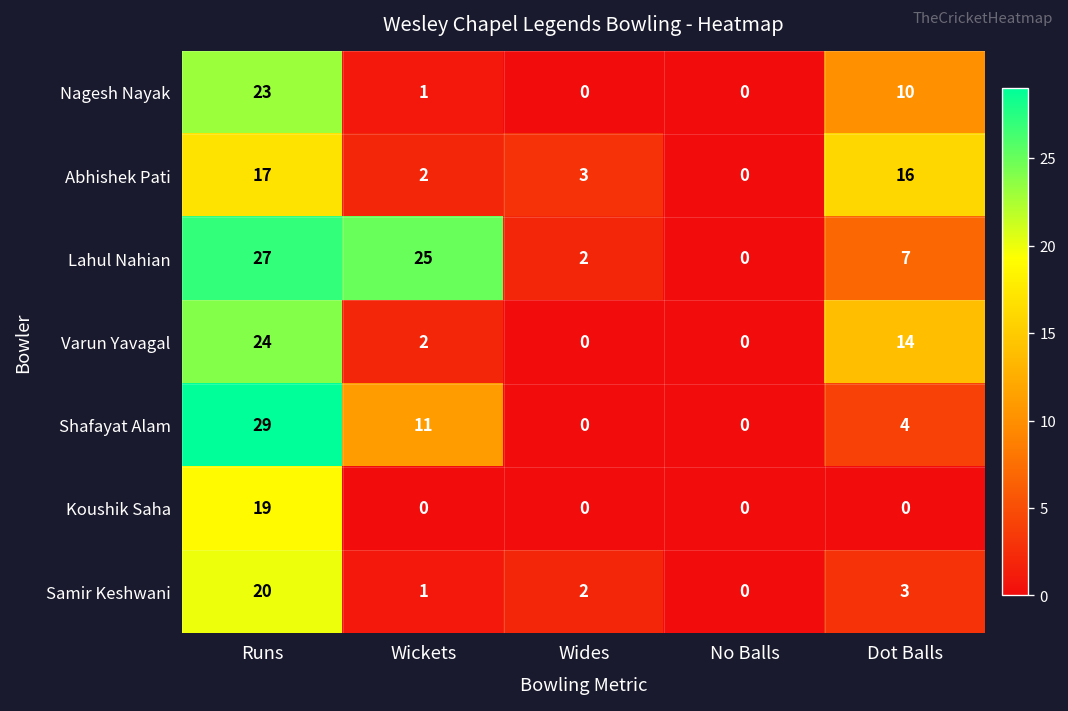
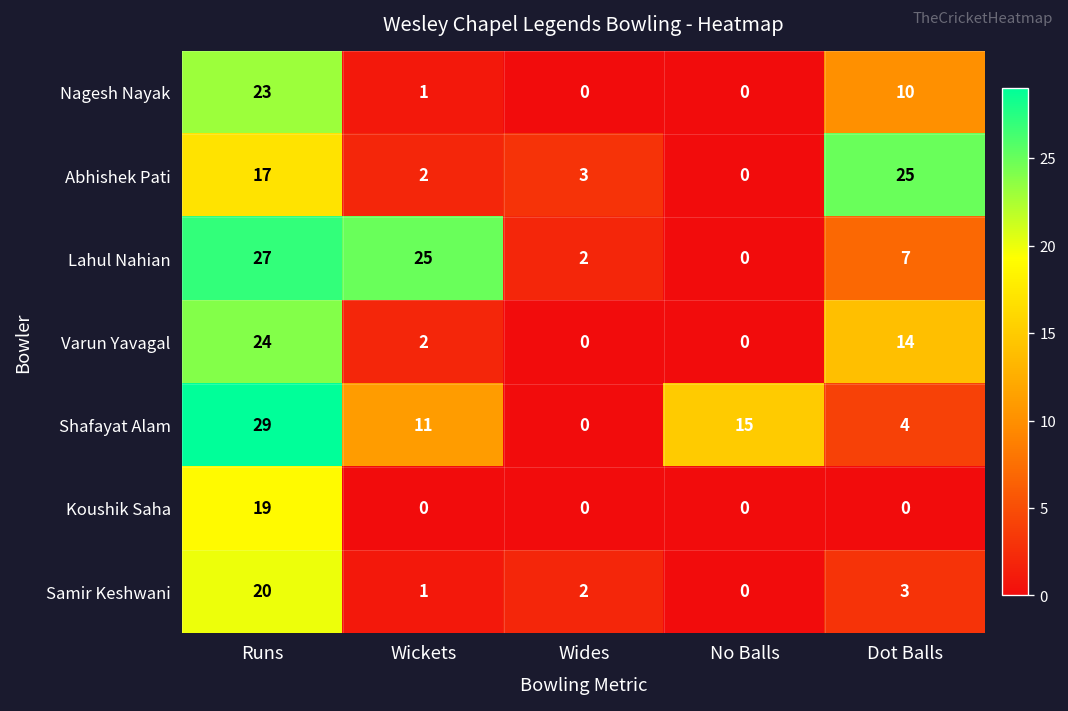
Abhishek Pati, Dot Balls: 16 -> 25
Shafayat Alam, No Balls: 0 -> 15
